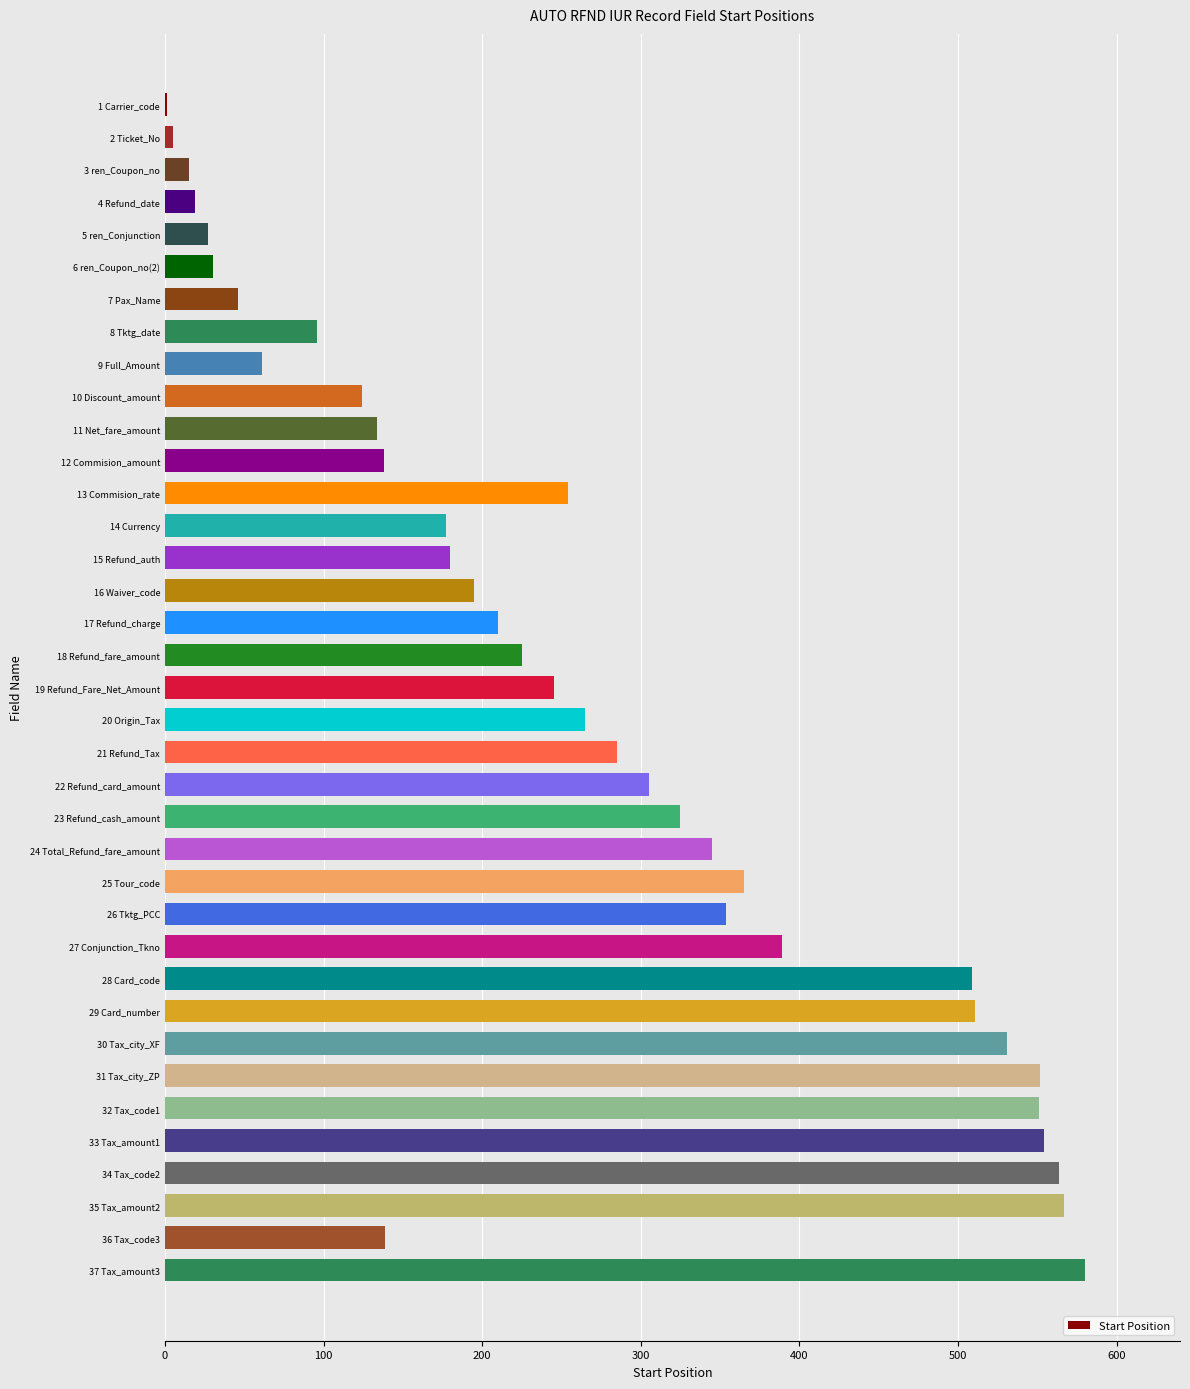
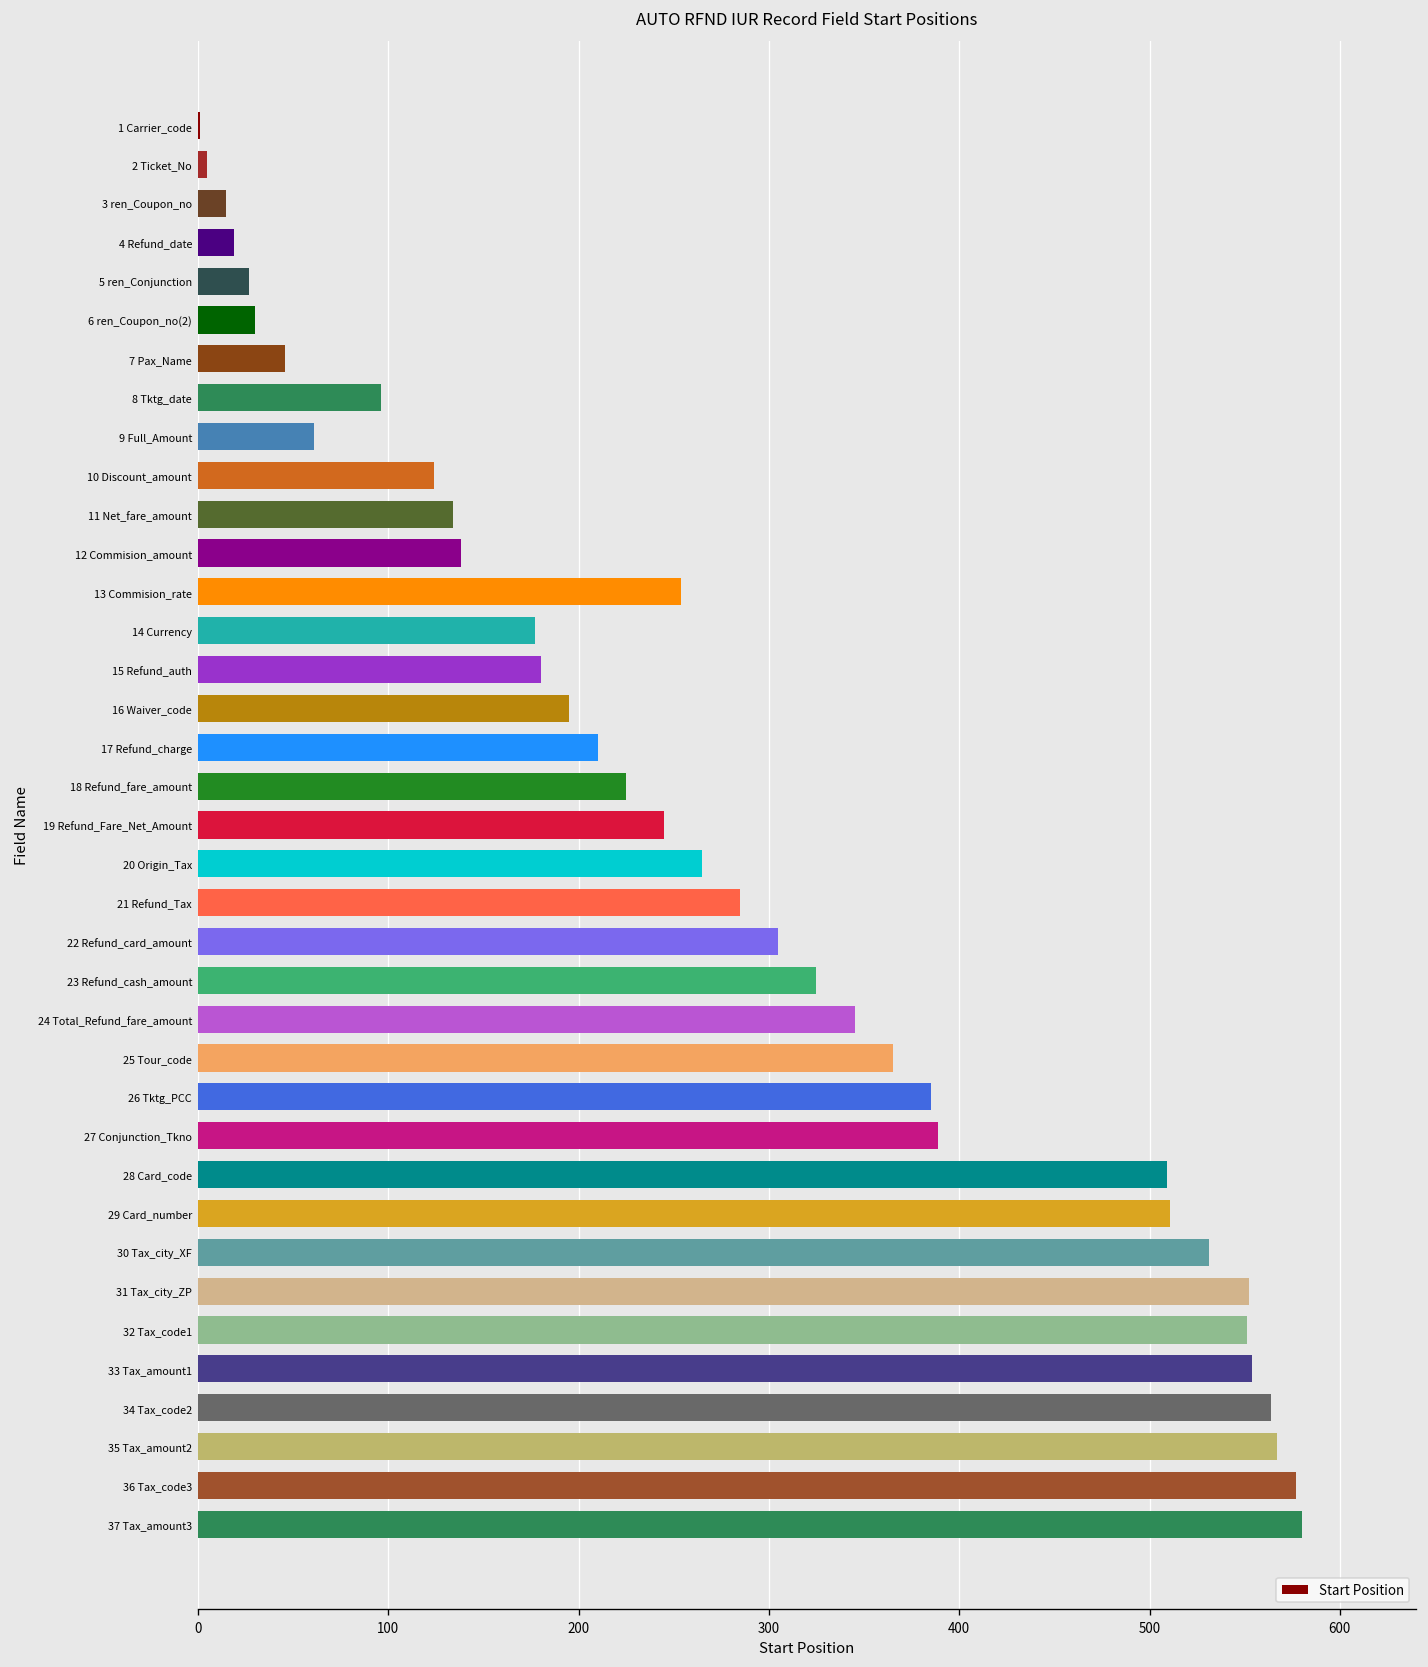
26 Tktg_PCC: 354 -> 385
36 Tax_code3: 139 -> 577
